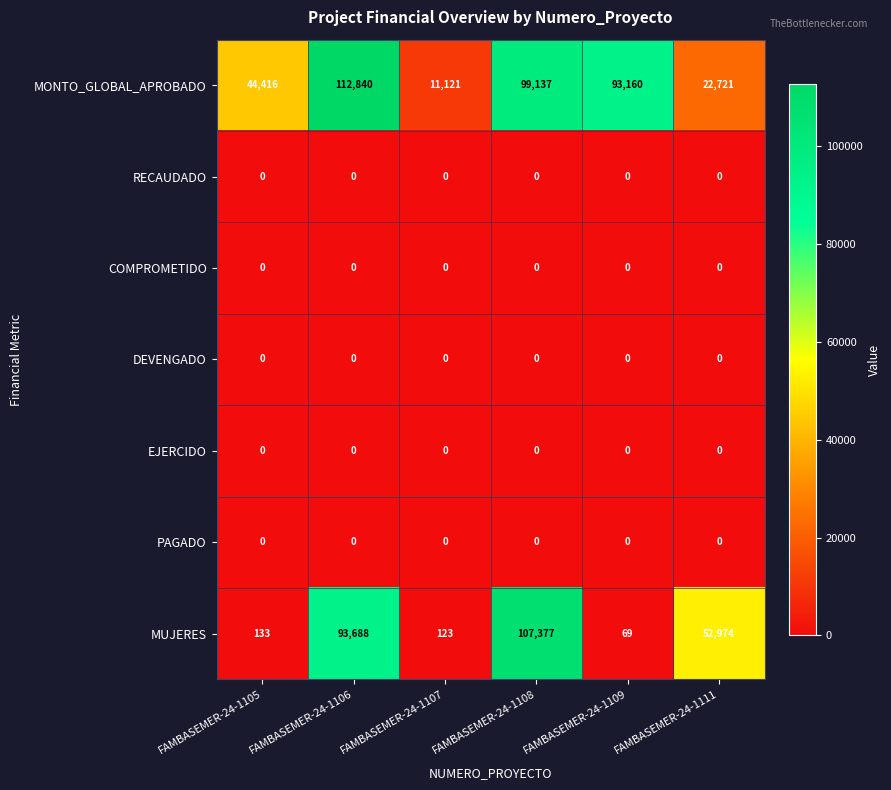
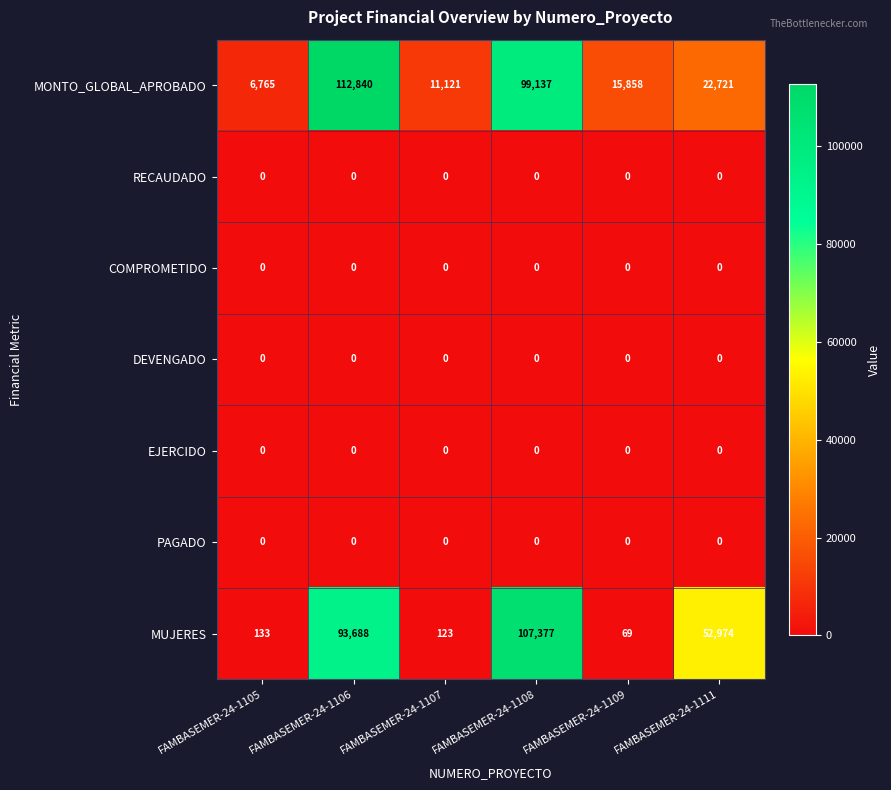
MONTO_GLOBAL_APROBADO, FAMBASEMER-24-1105: 44,416 -> 6,765
MONTO_GLOBAL_APROBADO, FAMBASEMER-24-1109: 93,160 -> 15,858
